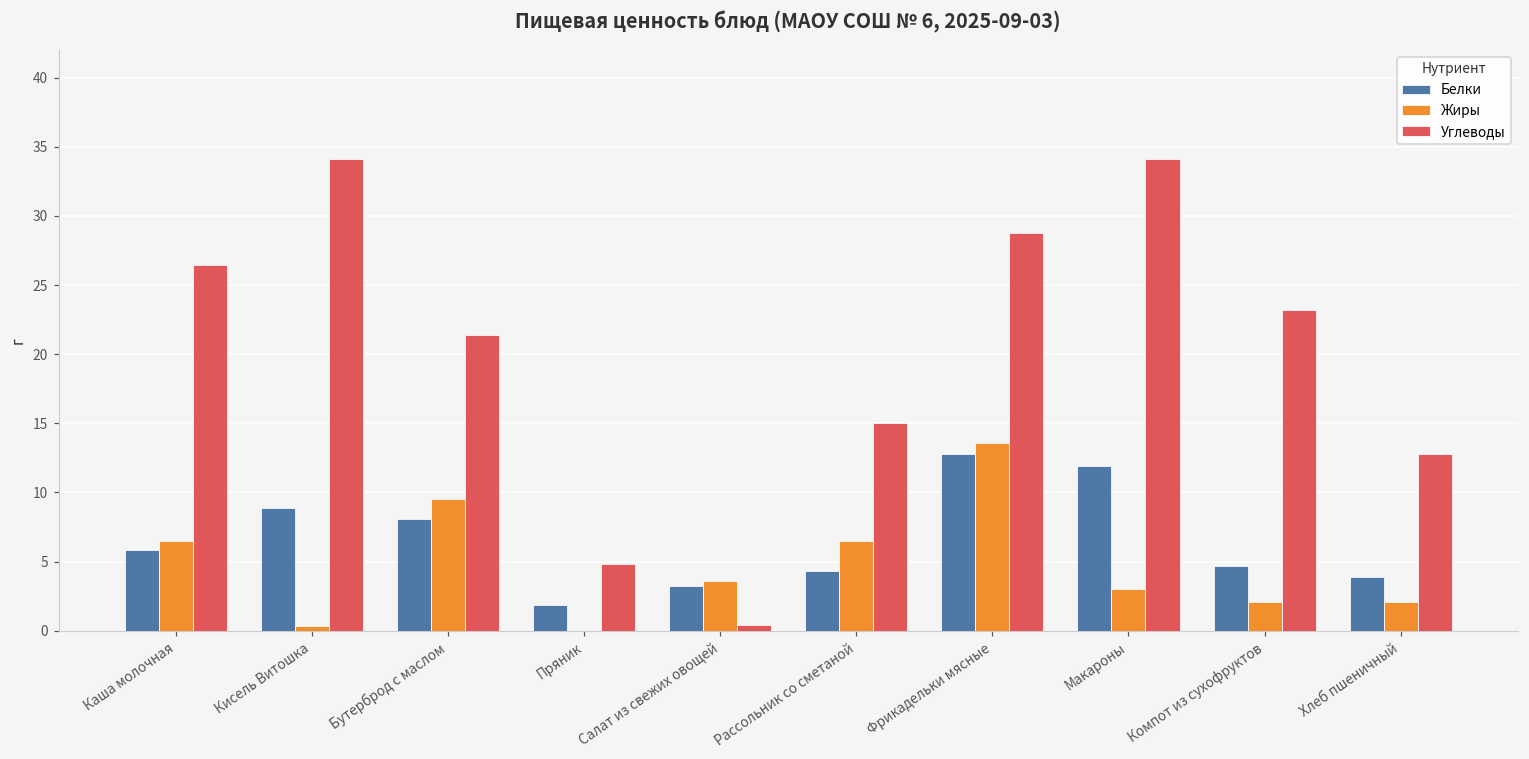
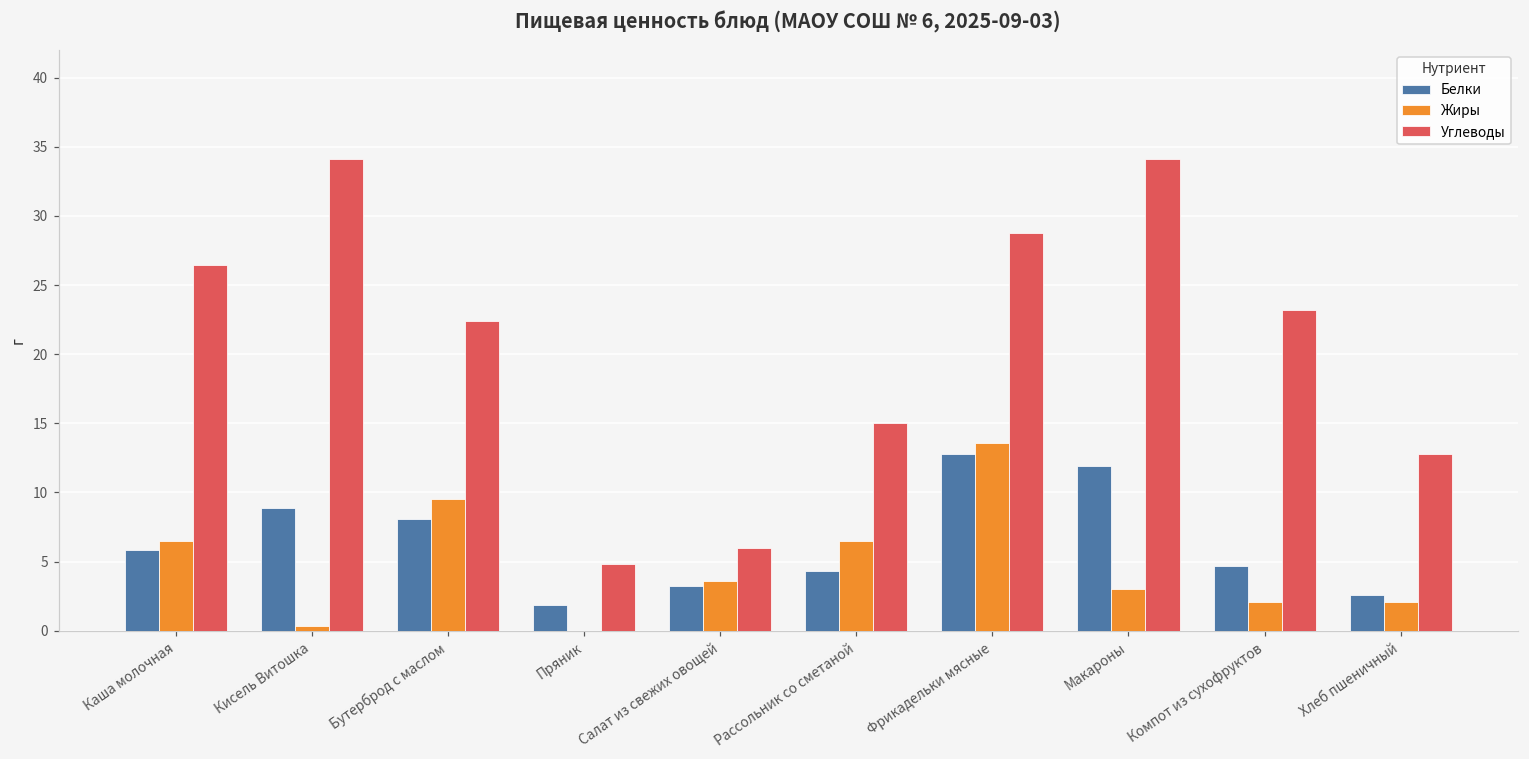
Углеводы, Бутерброд с маслом: 21.4 -> 22.4
Углеводы, Салат из свежих овощей: 0.4 -> 6.0
Белки, Хлеб пшеничный: 3.9 -> 2.6
